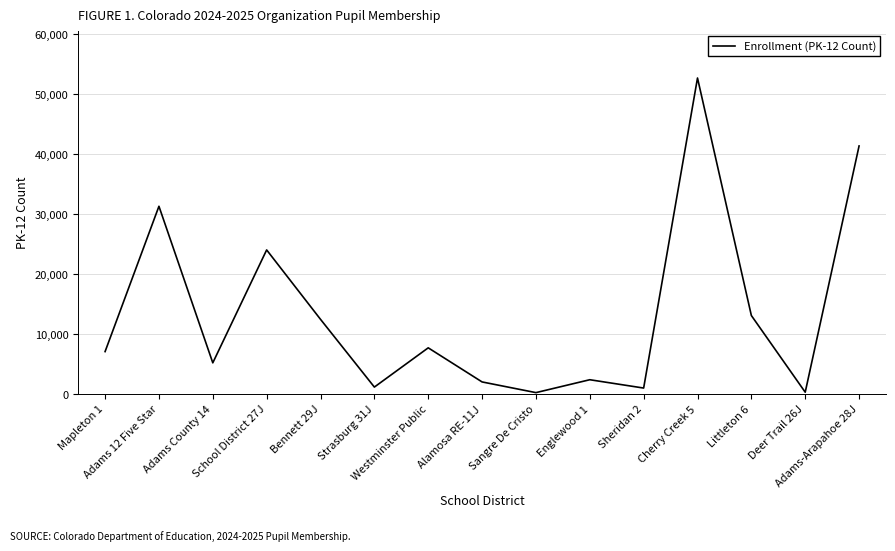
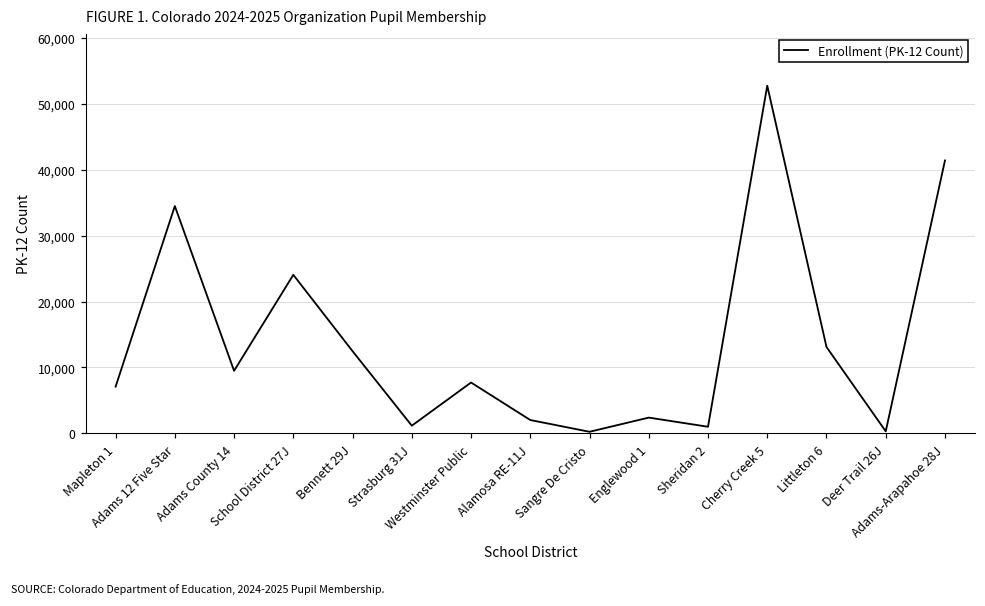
Adams 12 Five Star: 31,000 -> 34,000
Adams County 14: 5,000 -> 9,000
